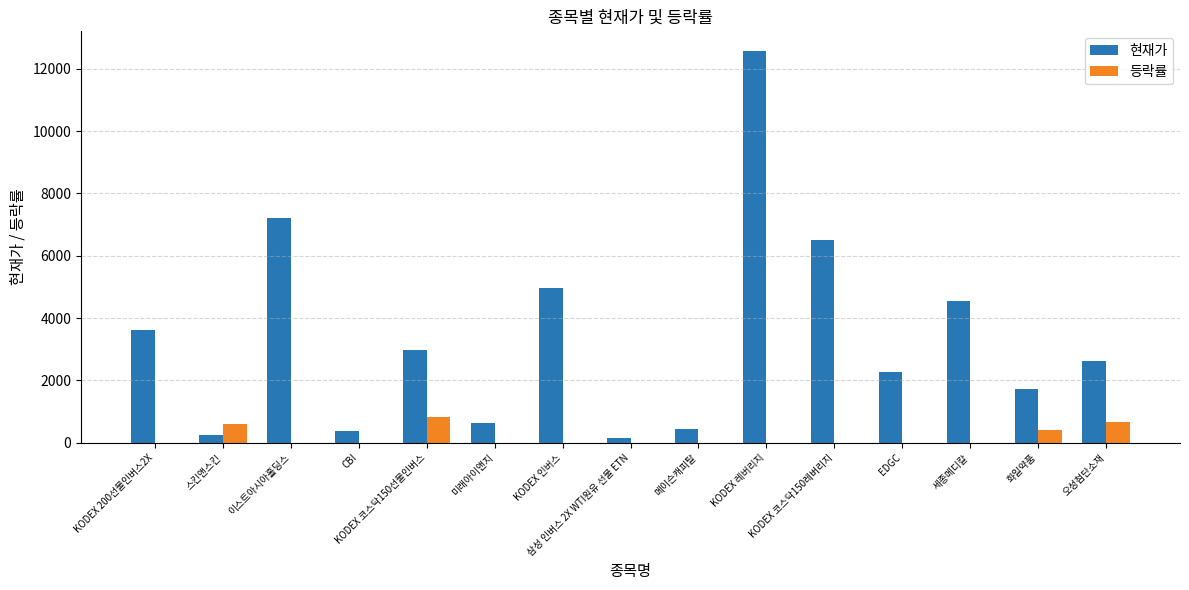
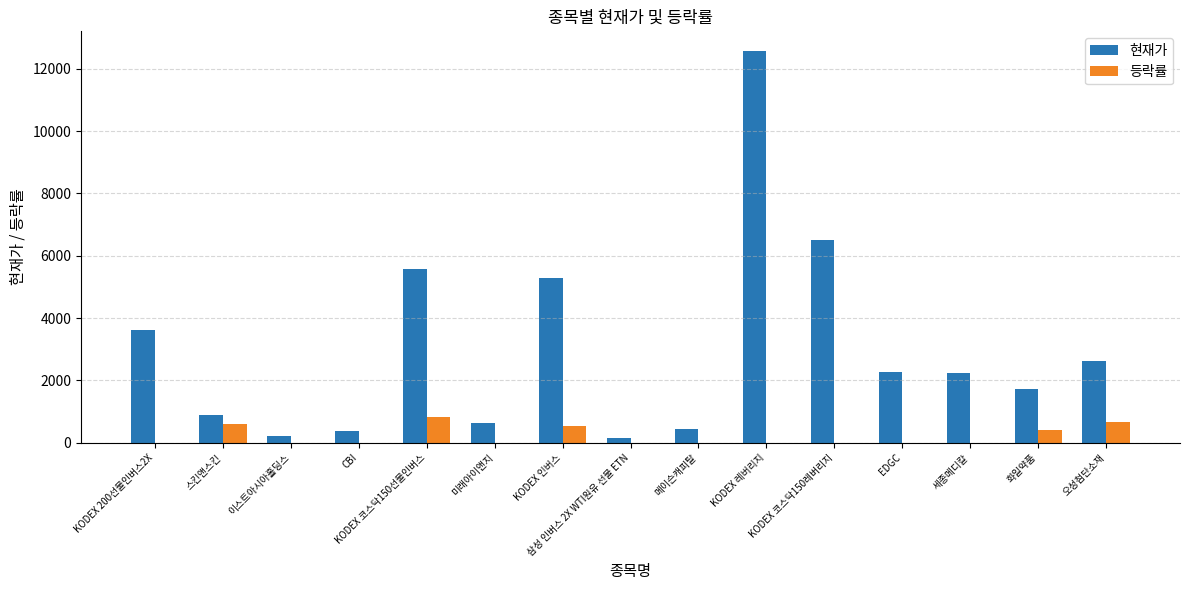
현재가, 스킨앤스킨: 200 -> 900
현재가, 이스트아시아홀딩스: 7200 -> 200
현재가, KODEX 코스닥150선물인버스: 3000 -> 5600
현재가, KODEX 인버스: 5000 -> 5300
등락률, KODEX 인버스: 0 -> 500
현재가, 세종메디칼: 4500 -> 2200
